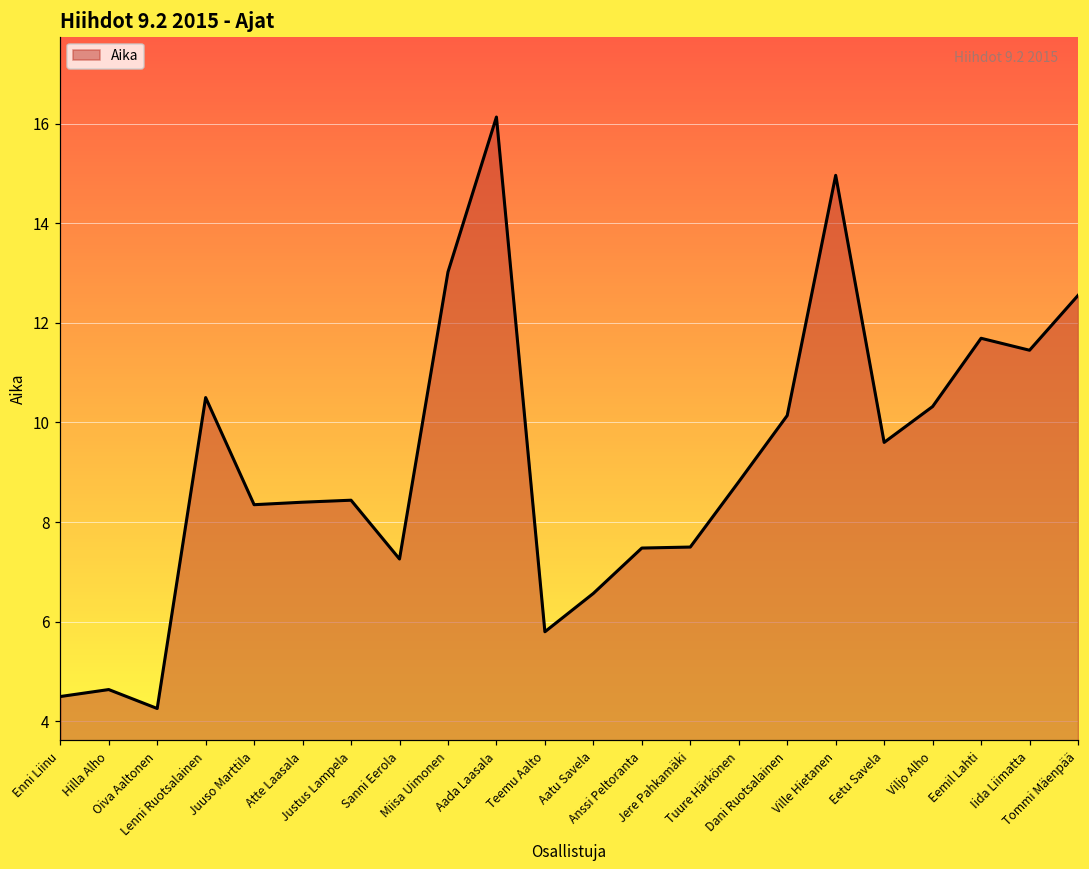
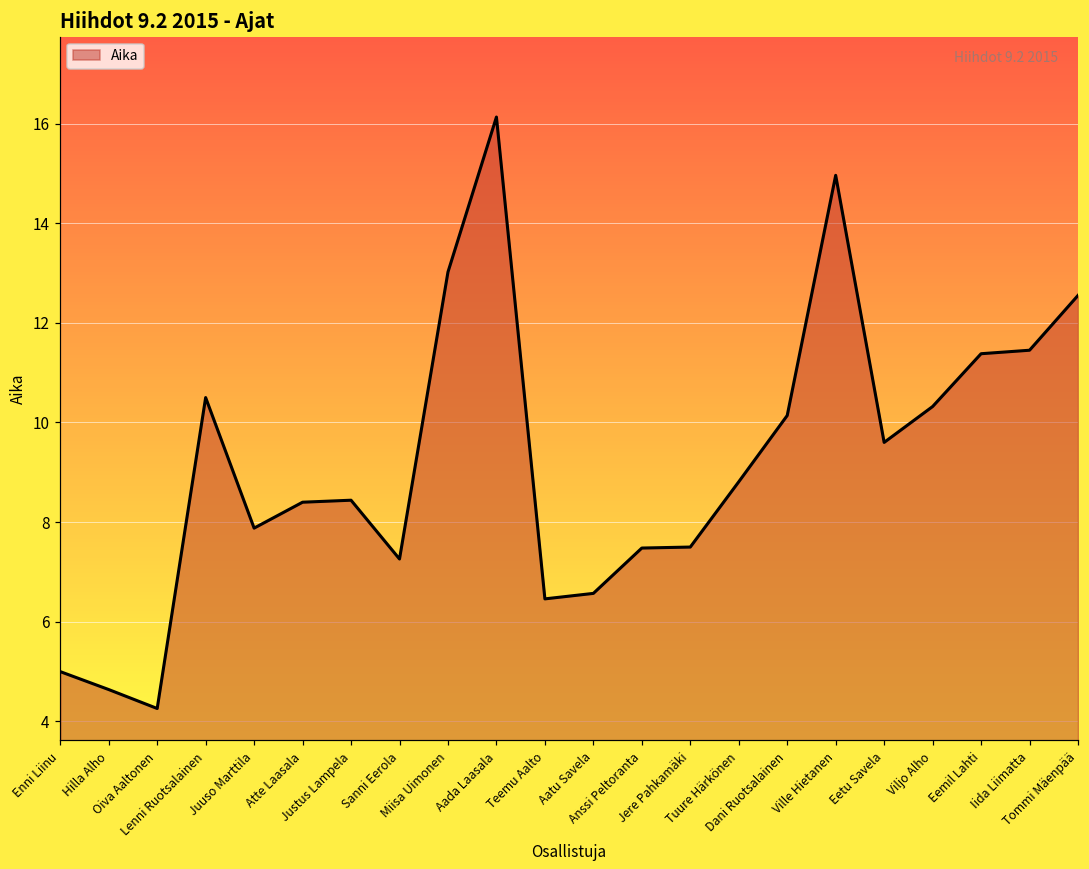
Enni Liinu: 4.5 -> 5.0
Juuso Marttila: 8.4 -> 7.9
Teemu Aalto: 5.8 -> 6.5
Eemil Lahti: 11.7 -> 11.4
